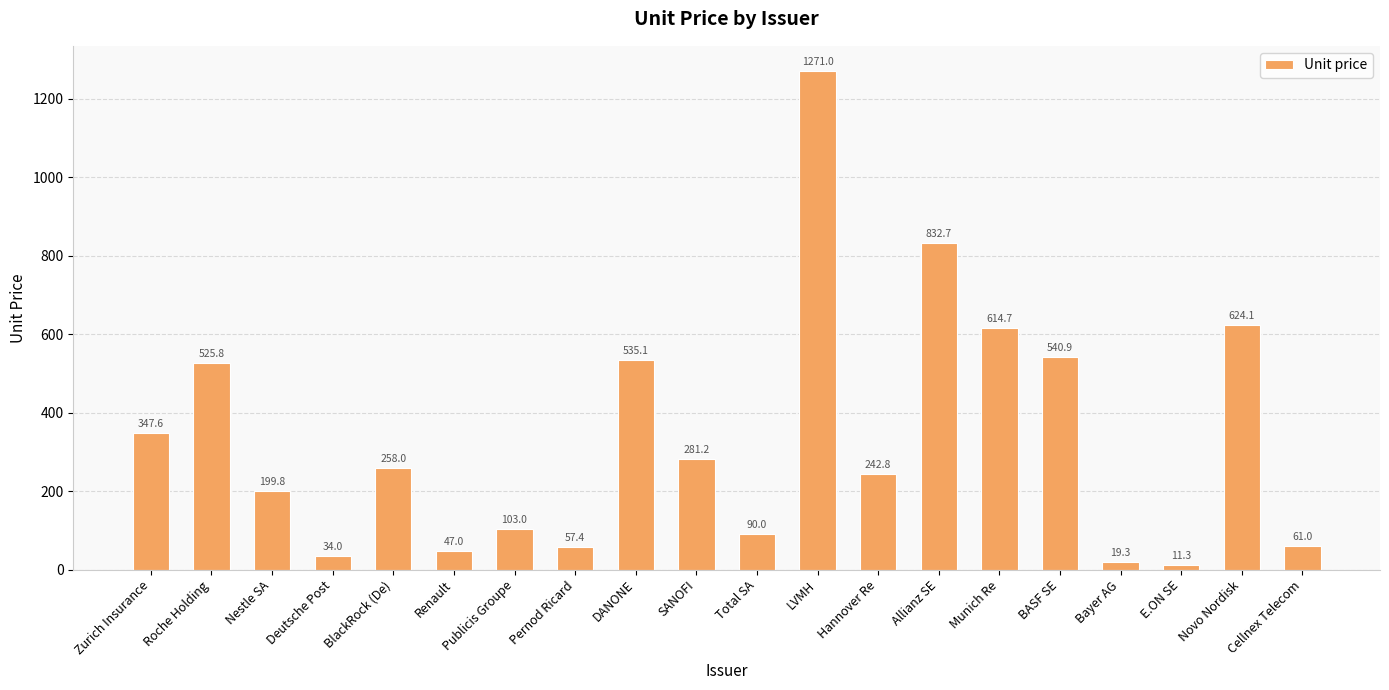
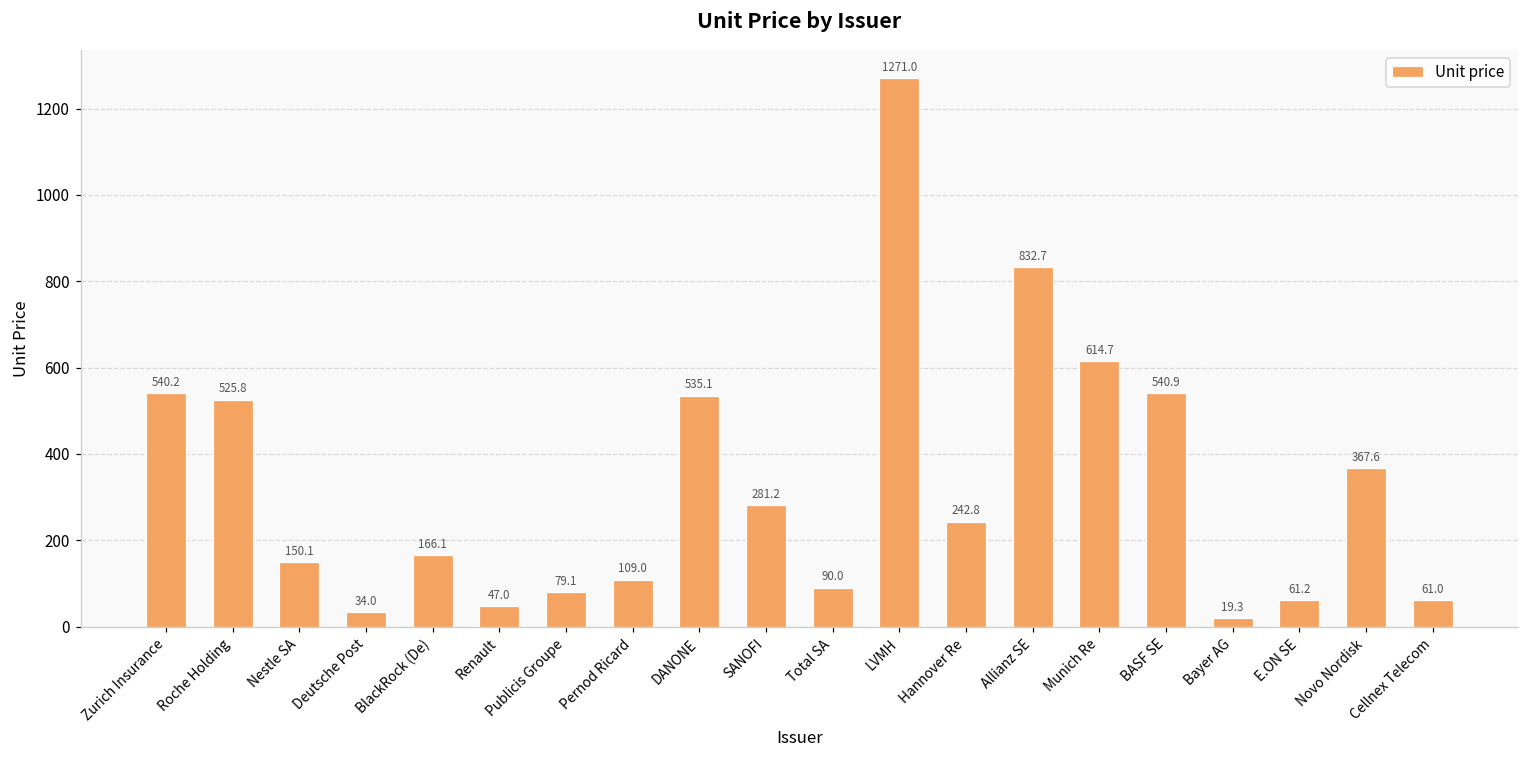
Zurich Insurance: 347.6 -> 540.2
Nestle SA: 199.8 -> 150.1
BlackRock (De): 258.0 -> 166.1
Publicis Groupe: 103.0 -> 79.1
Pernod Ricard: 57.4 -> 109.0
E.ON SE: 11.3 -> 61.2
Novo Nordisk: 624.1 -> 367.6
